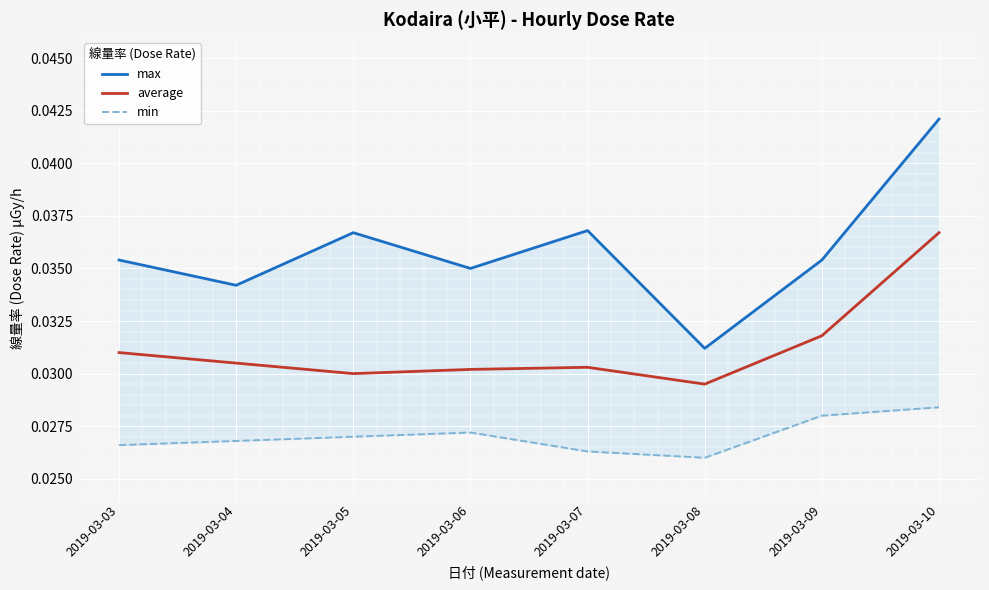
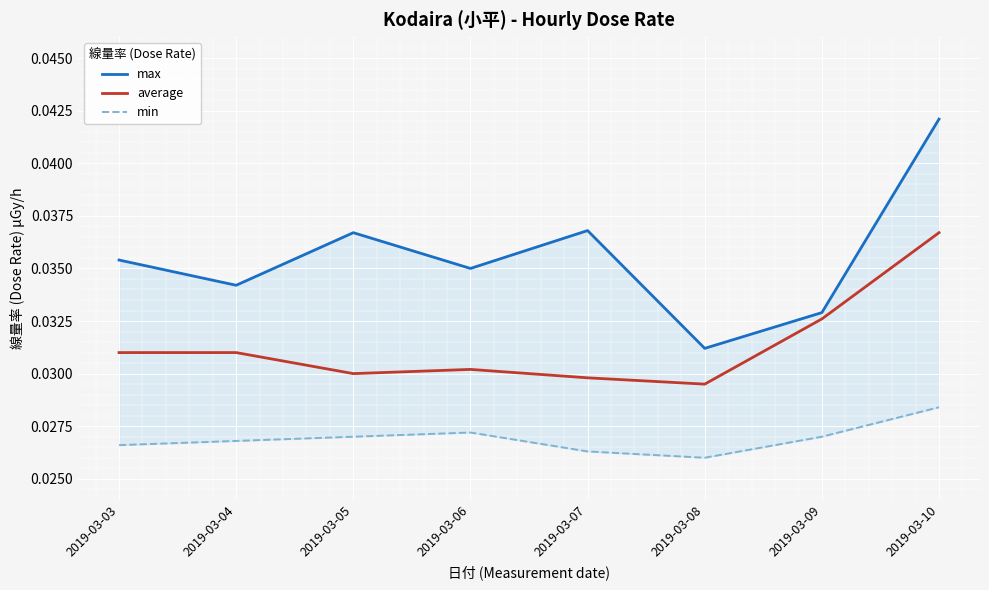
average, 2019-03-04: 0.0305 -> 0.0310
average, 2019-03-07: 0.0303 -> 0.0298
max, 2019-03-09: 0.0354 -> 0.0329
average, 2019-03-09: 0.0318 -> 0.0326
min, 2019-03-09: 0.028 -> 0.027
